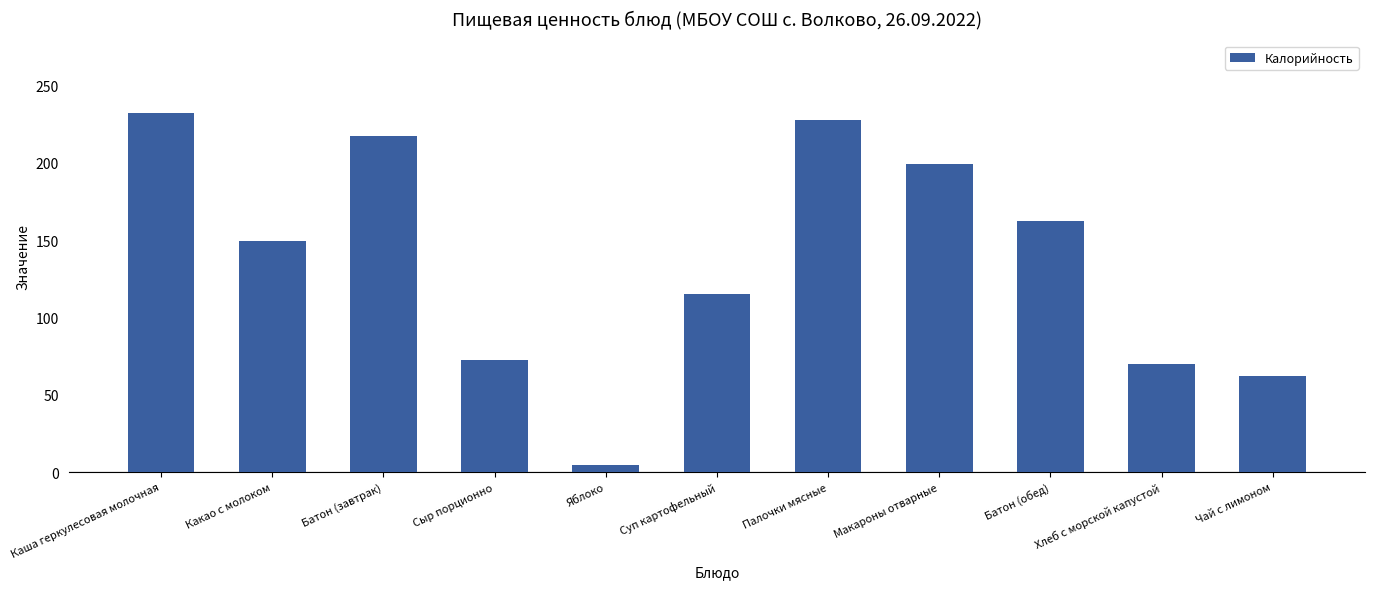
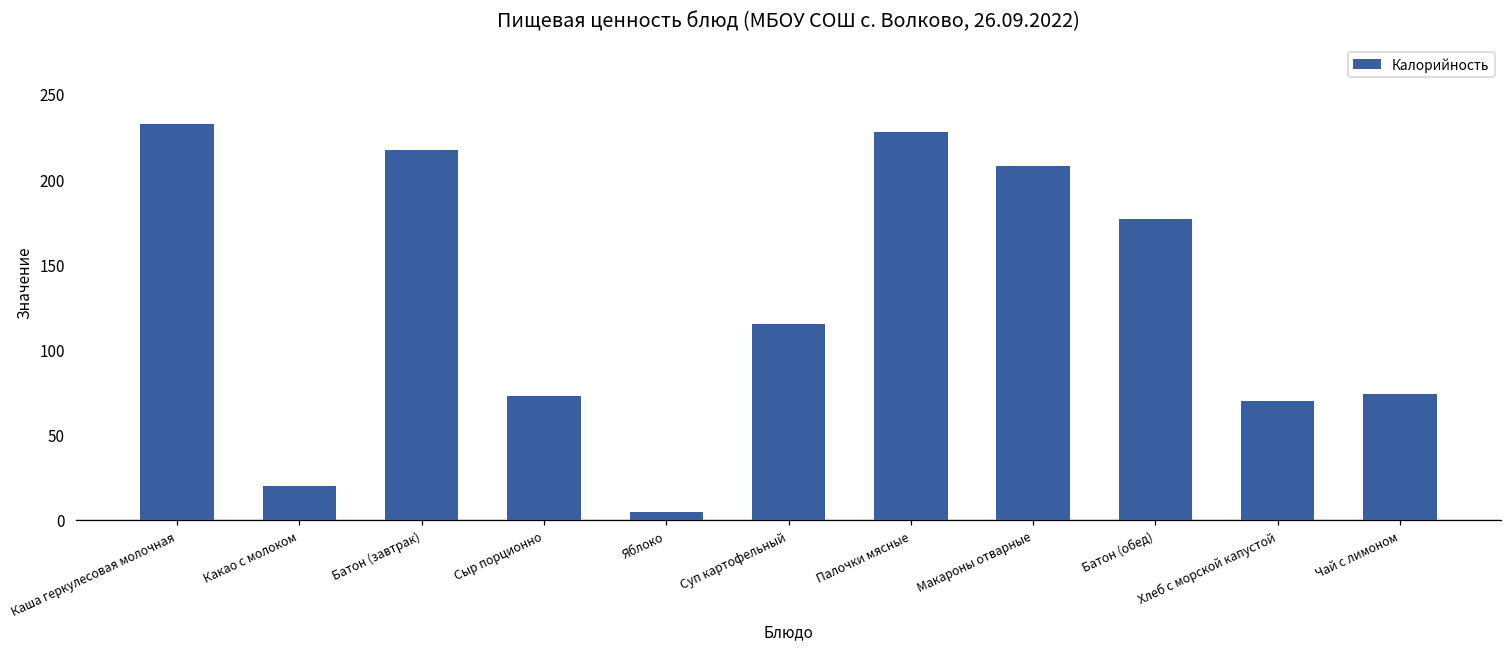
Какао с молоком: 149 -> 20
Макароны отварные: 199 -> 208
Батон (обед): 163 -> 176
Чай с лимоном: 62 -> 74
